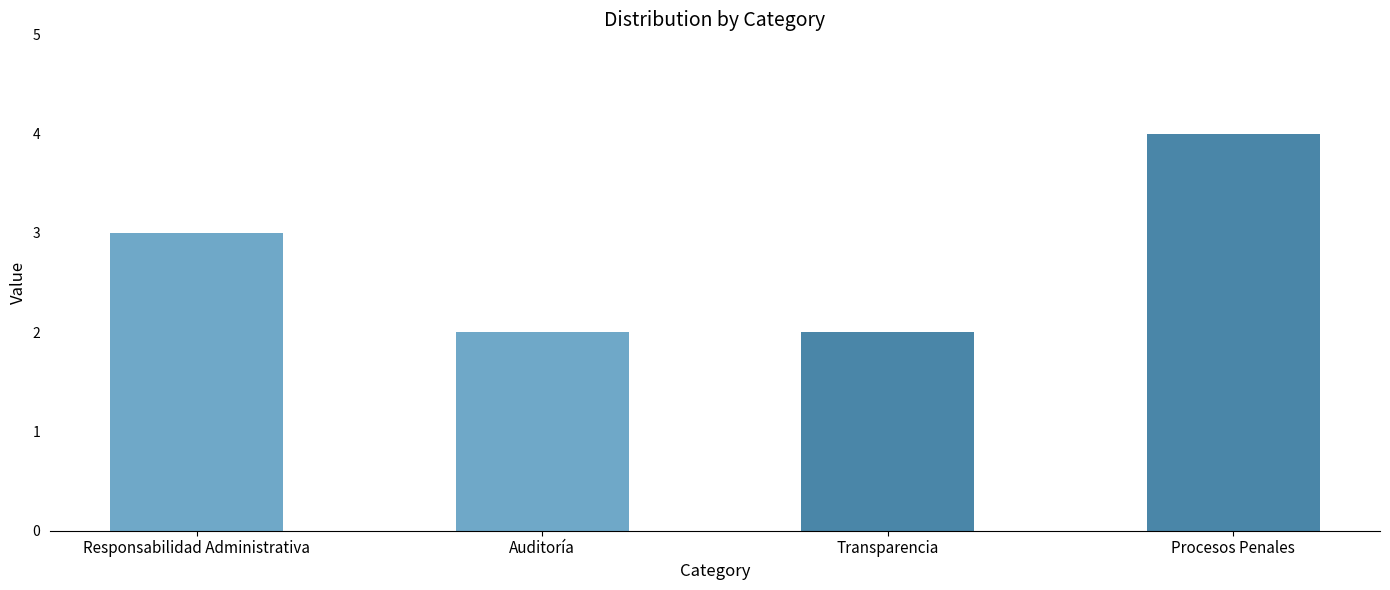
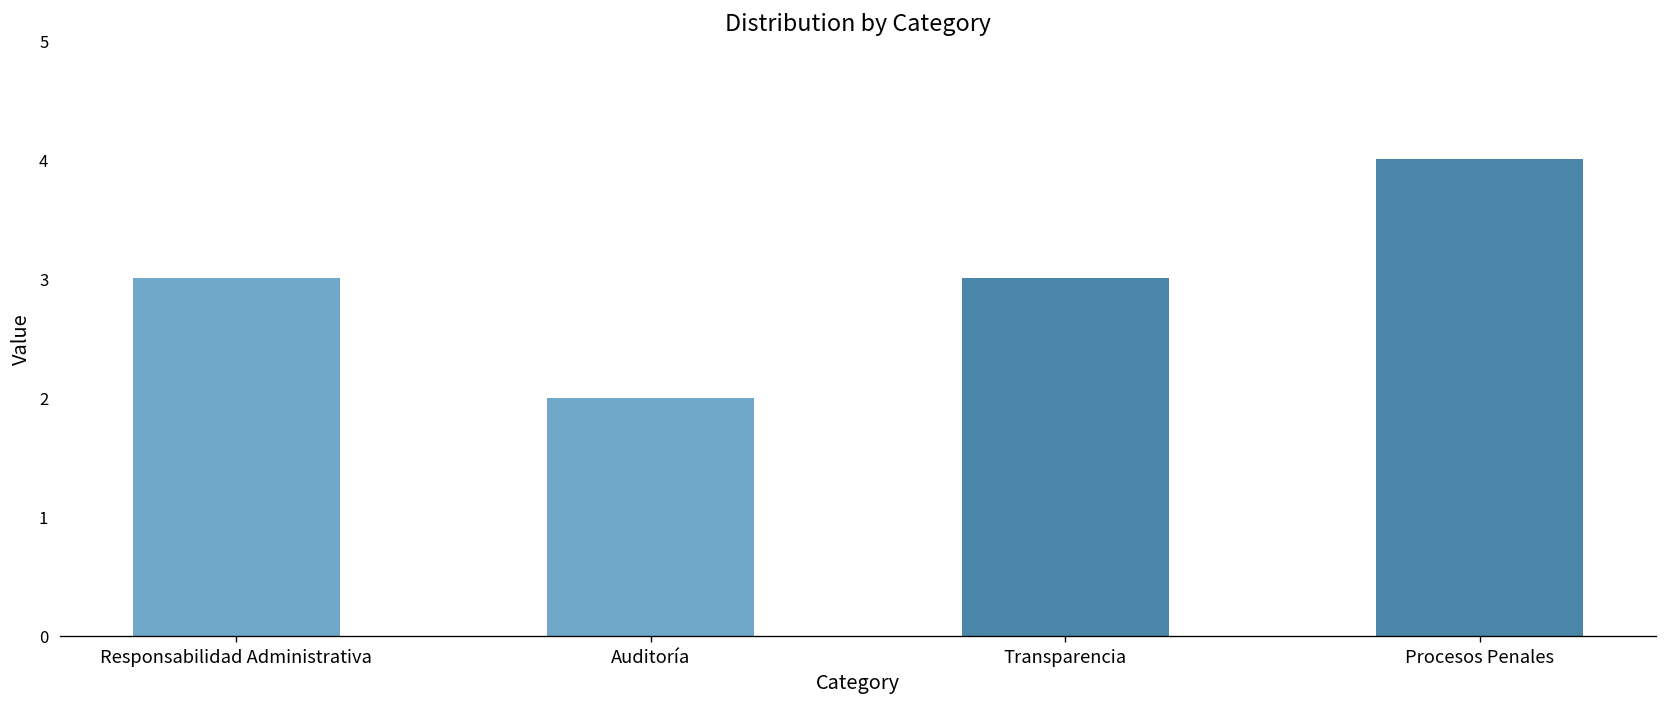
Transparencia: 2 -> 3
